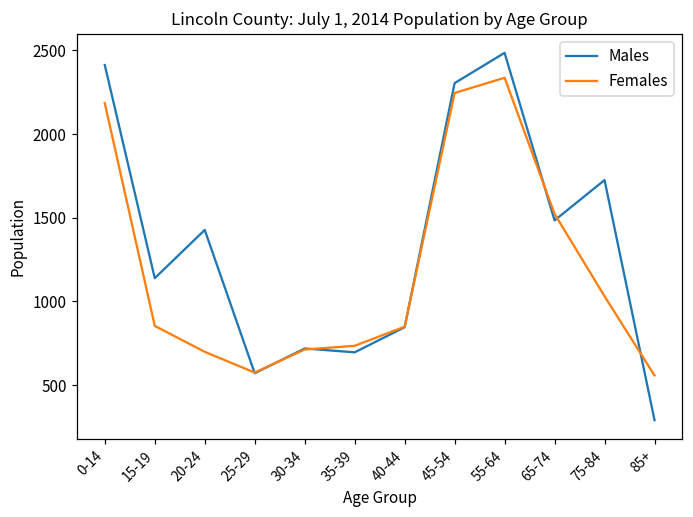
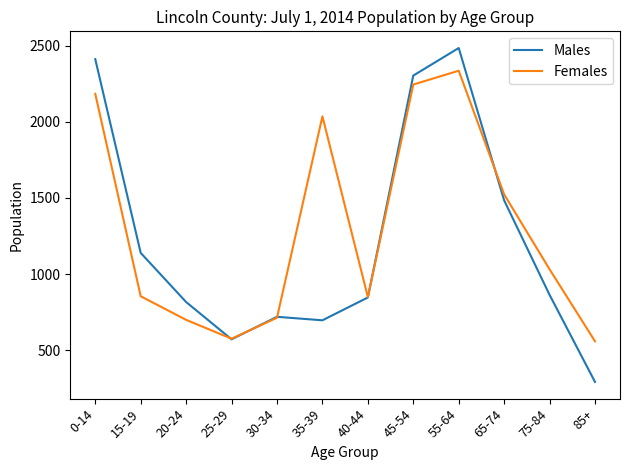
Males, 20-24: 1430 -> 820
Females, 35-39: 740 -> 2040
Males, 75-84: 1730 -> 860
